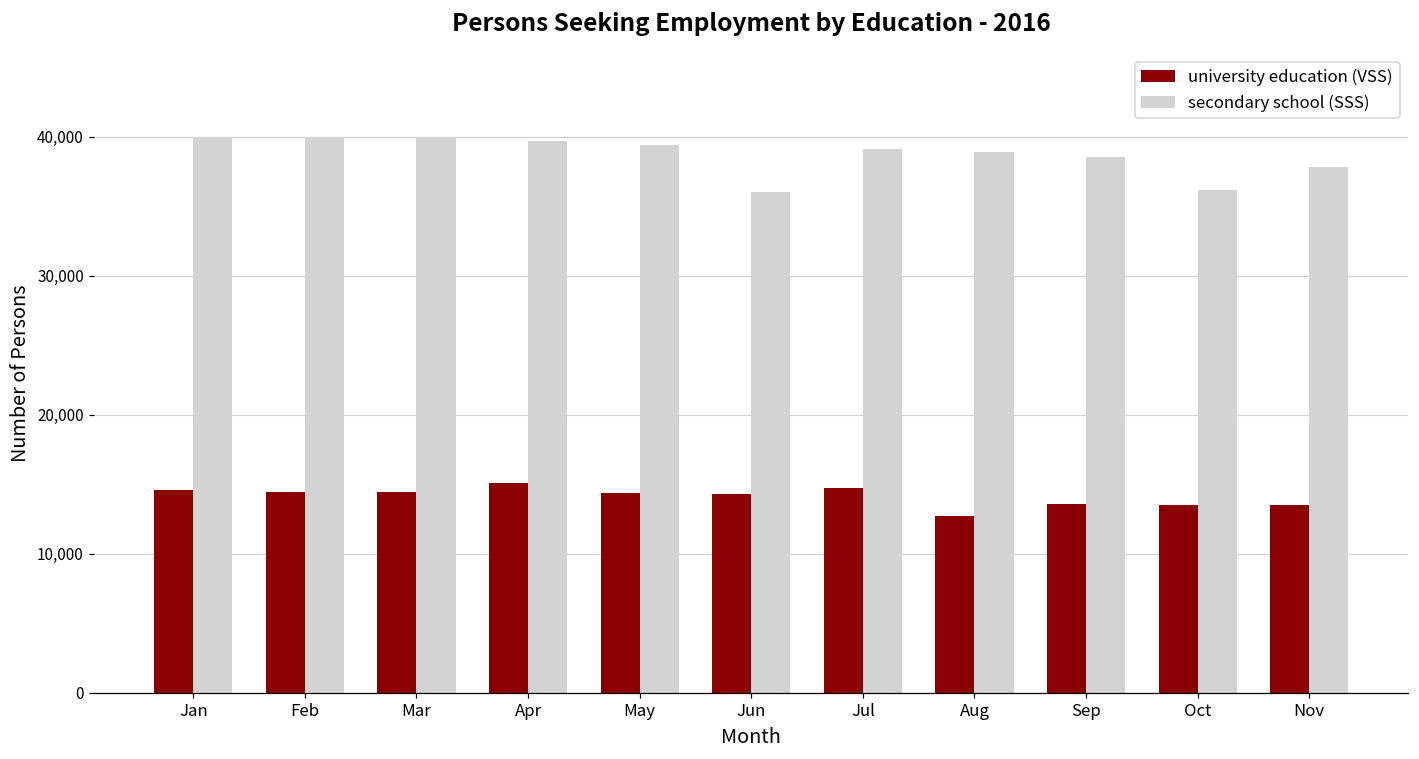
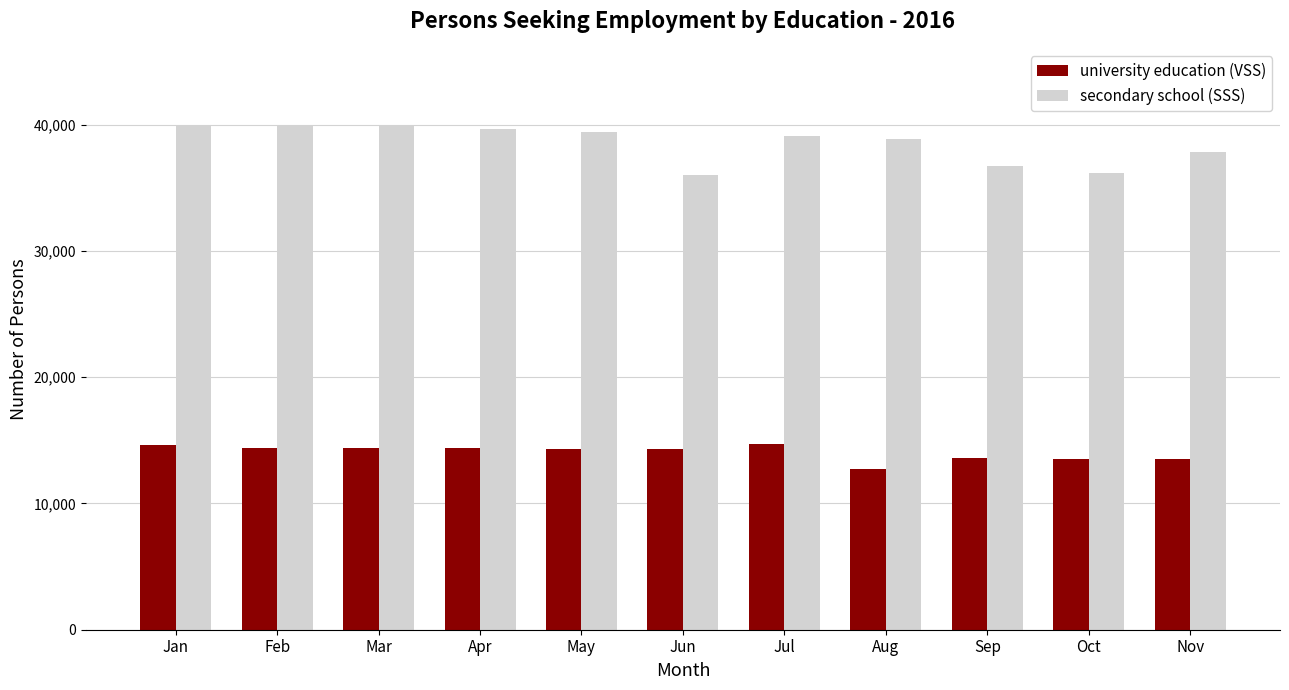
university education (VSS), Apr: 15,100 -> 14,300
secondary school (SSS), Sep: 38,500 -> 36,700
